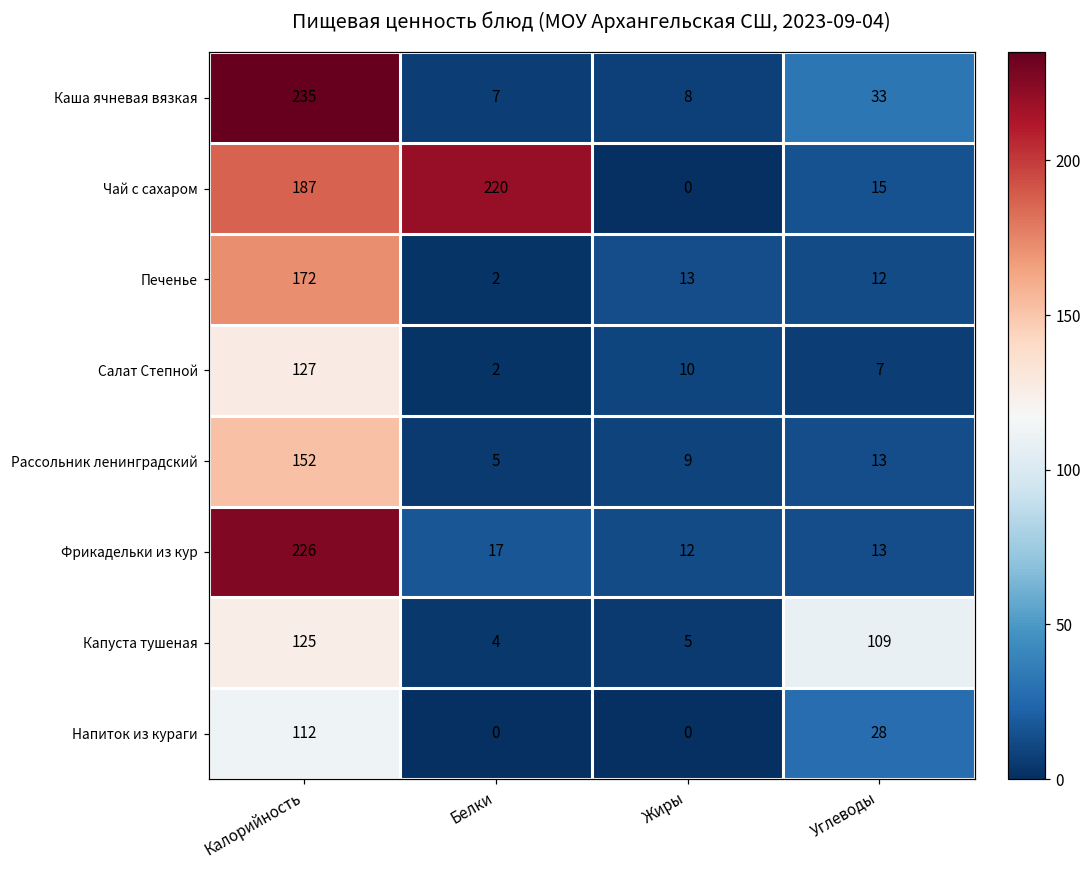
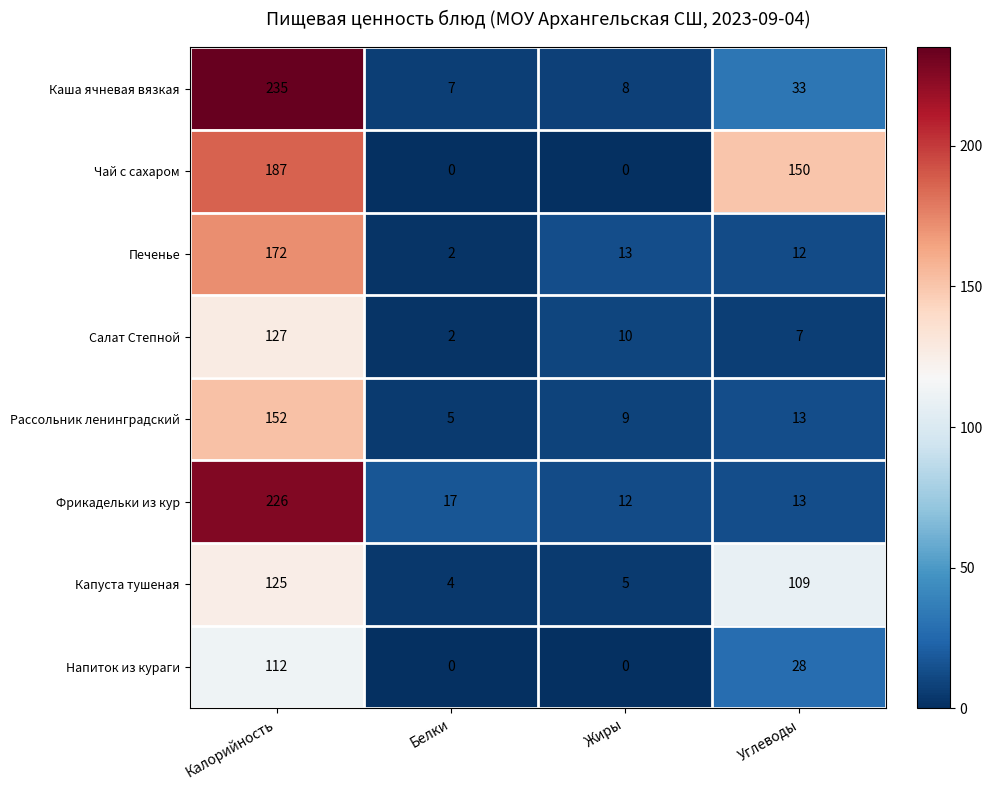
Чай с сахаром, Белки: 220 -> 0
Чай с сахаром, Углеводы: 15 -> 150
